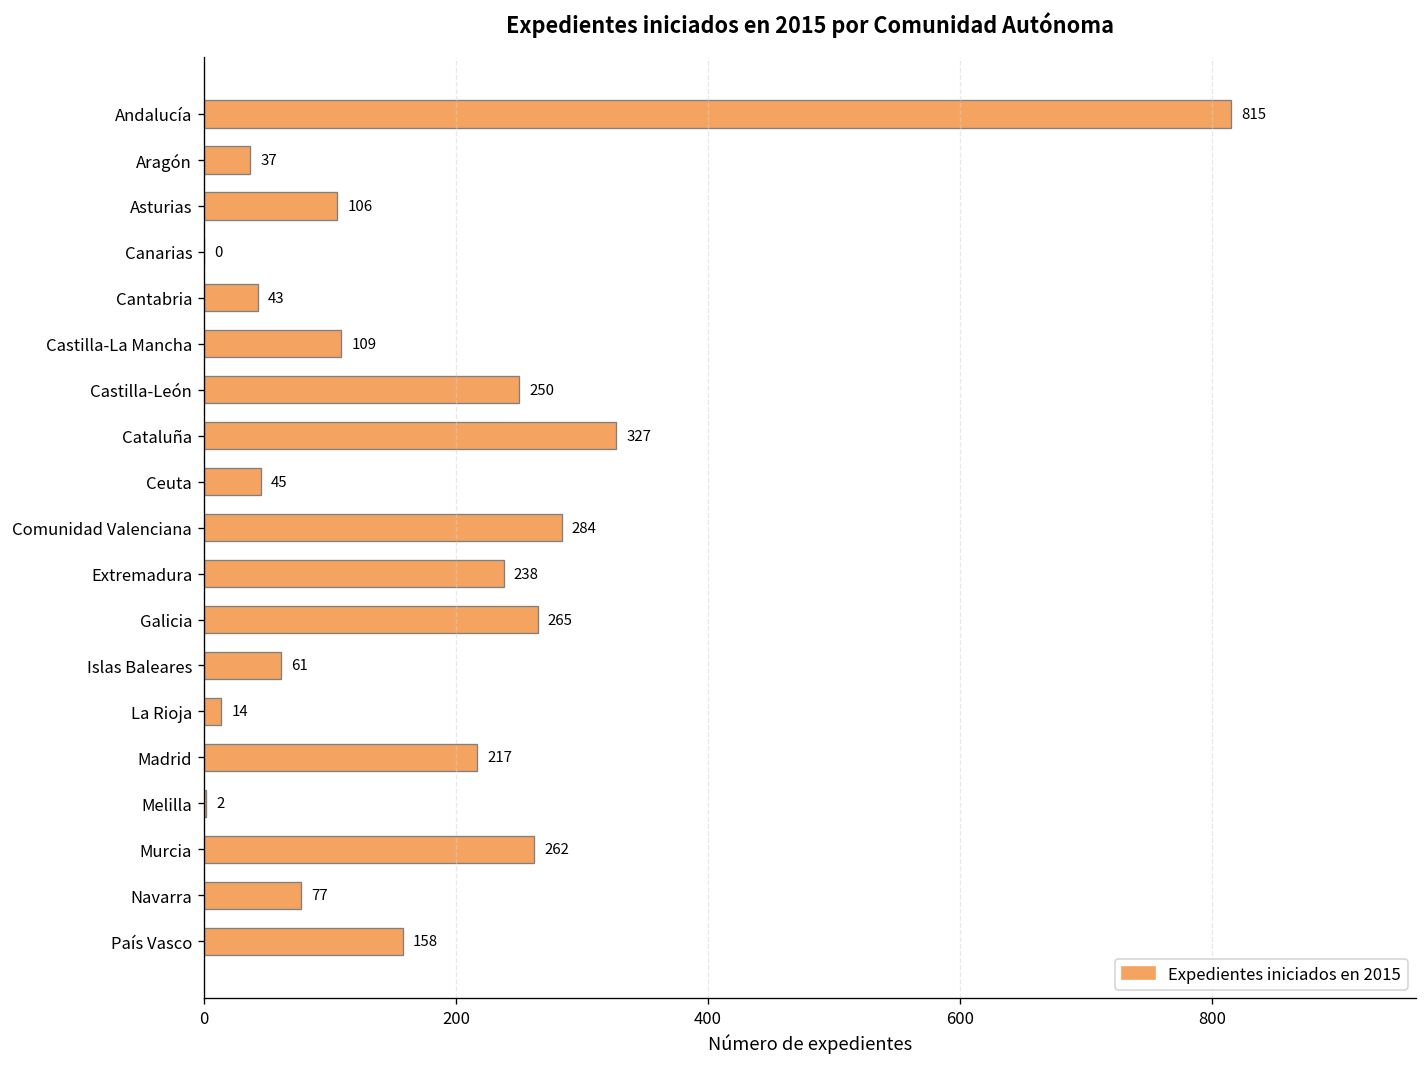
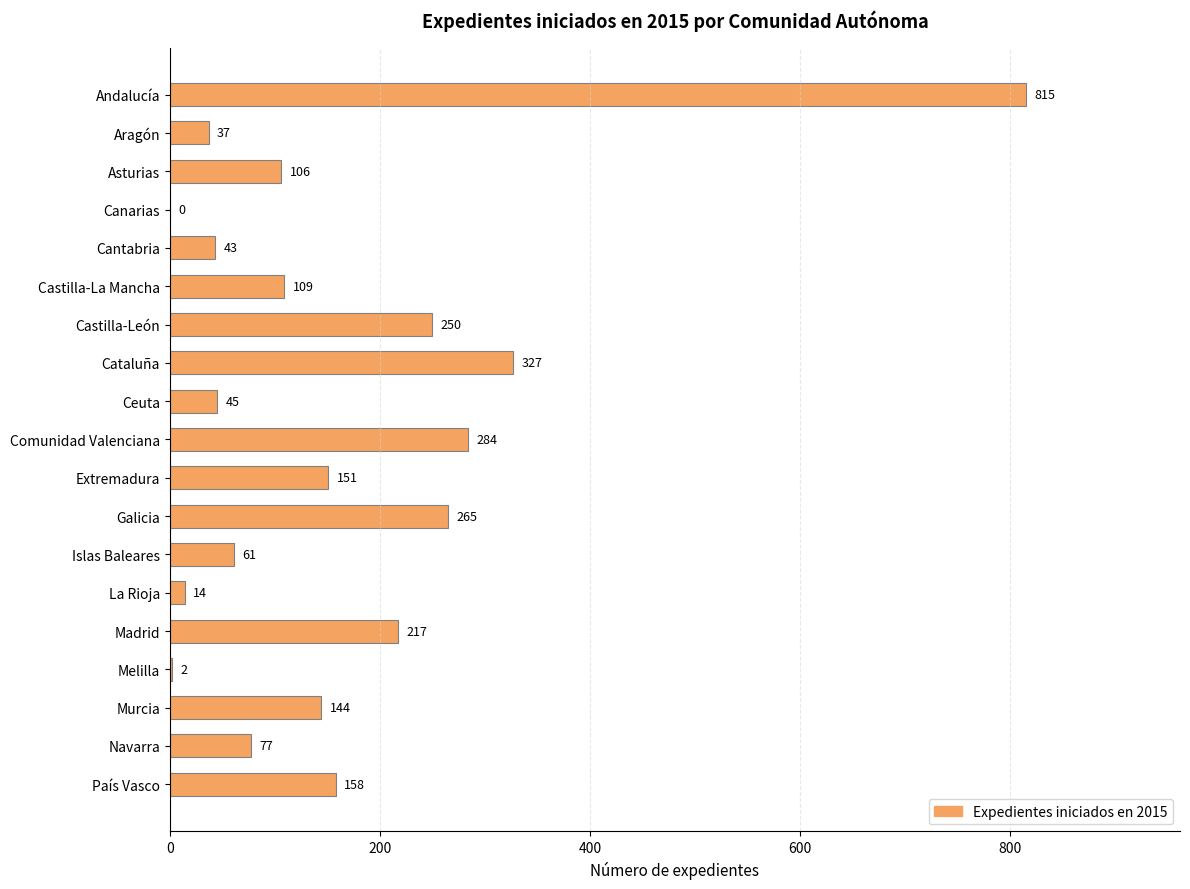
Extremadura: 238 -> 151
Murcia: 262 -> 144
